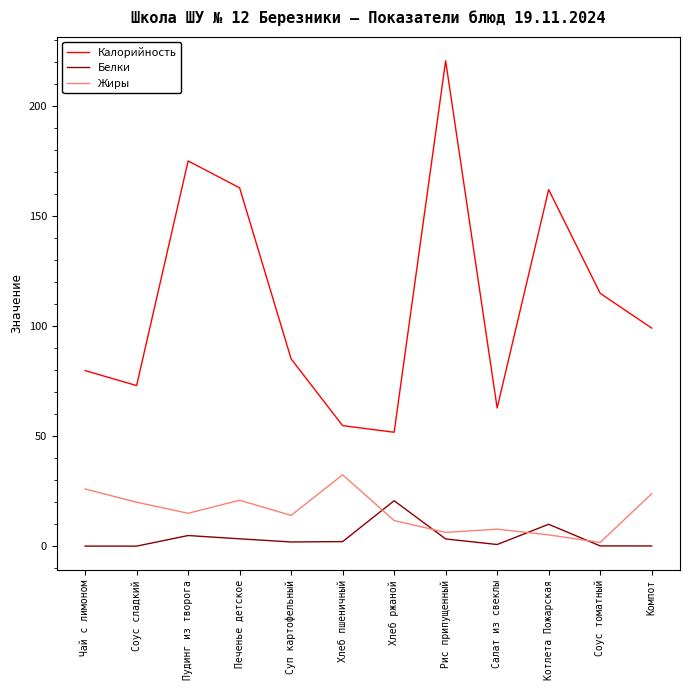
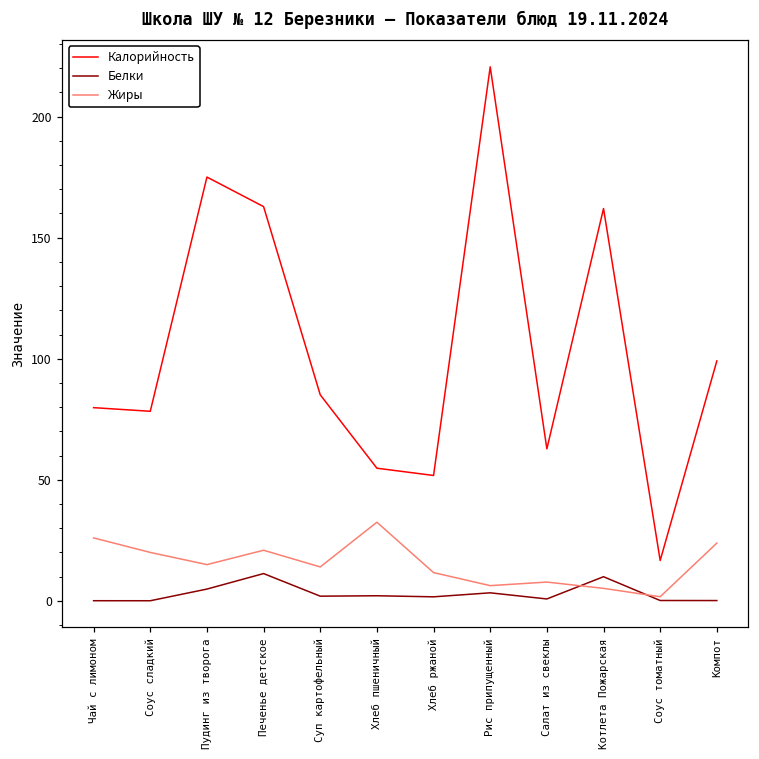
Калорийность, Соус сладкий: 73 -> 78
Белки, Печенье детское: 3 -> 11
Белки, Хлеб ржаной: 21 -> 2
Калорийность, Соус томатный: 115 -> 17
